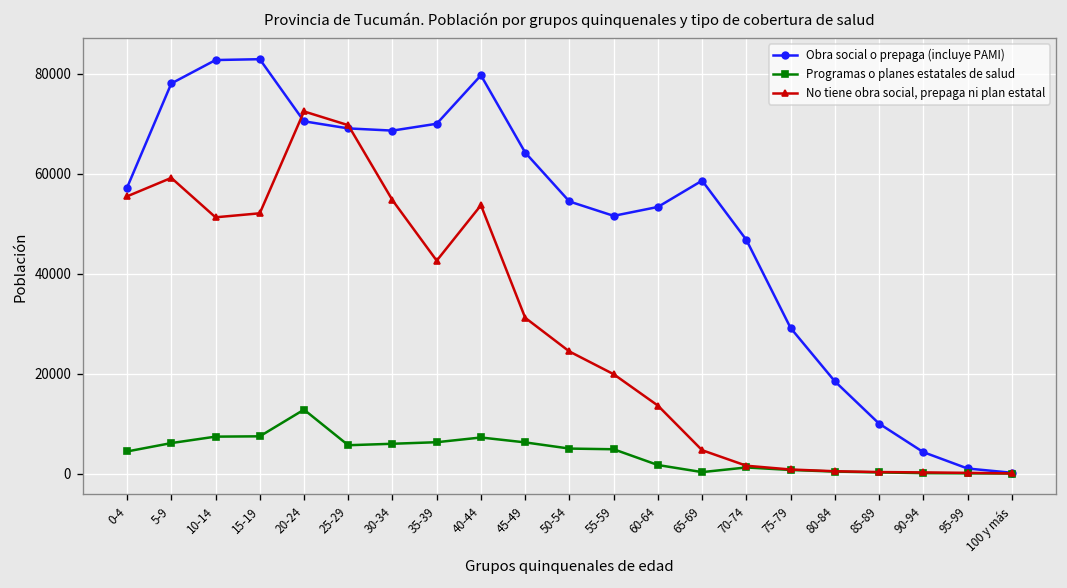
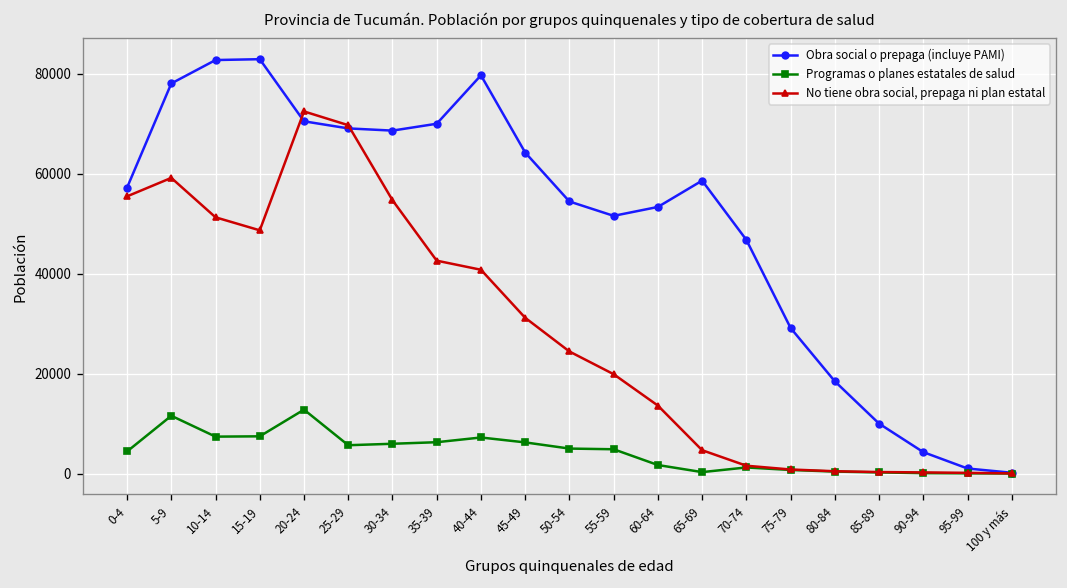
Programas o planes estatales de salud, 5-9: 6000 -> 12000
No tiene obra social, prepaga ni plan estatal, 15-19: 52000 -> 49000
No tiene obra social, prepaga ni plan estatal, 40-44: 54000 -> 41000
